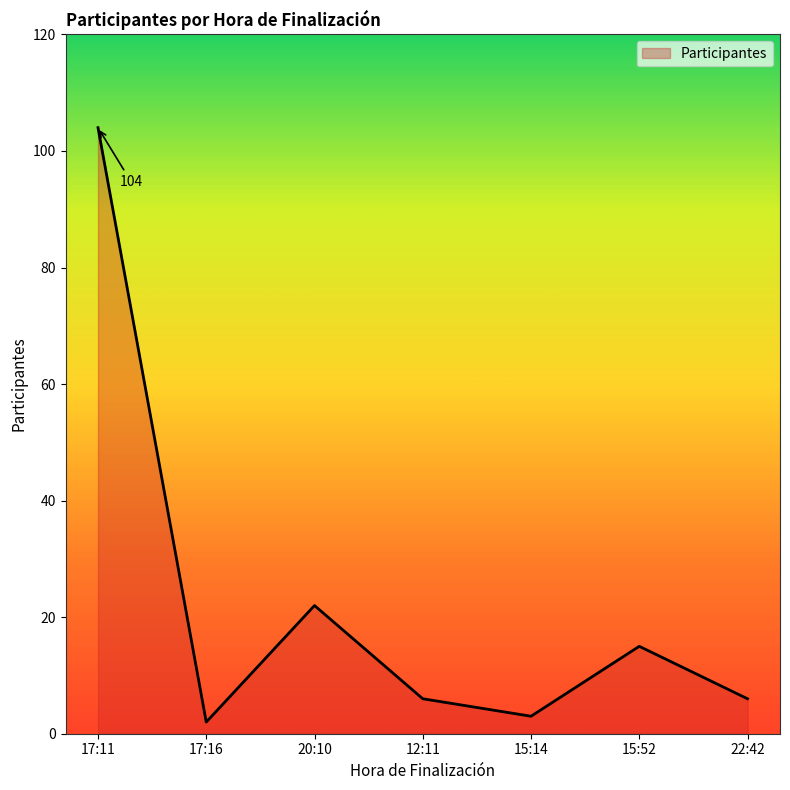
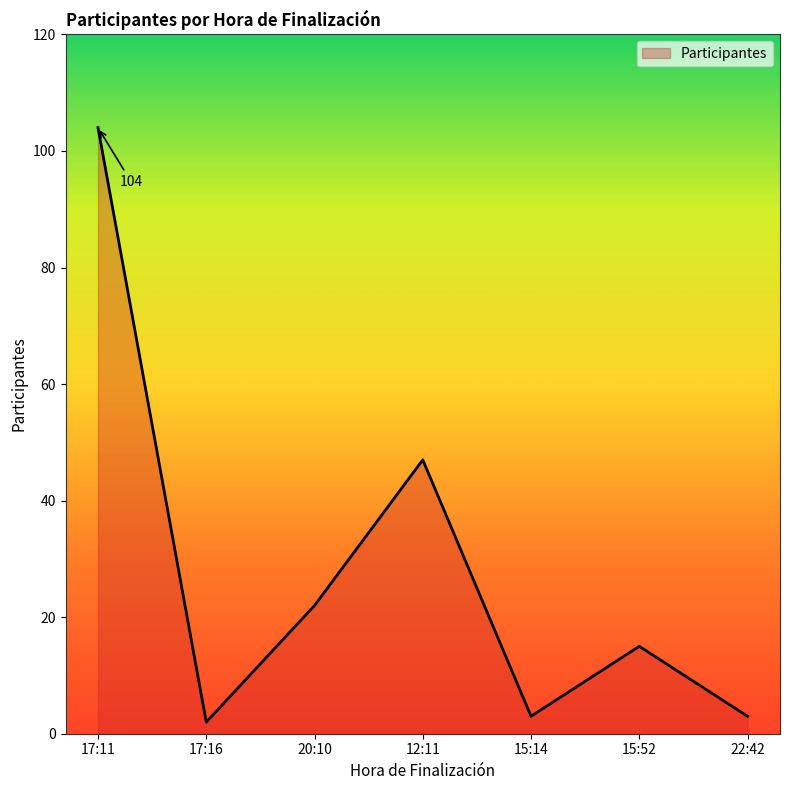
12:11: 6 -> 47
22:42: 6 -> 3
